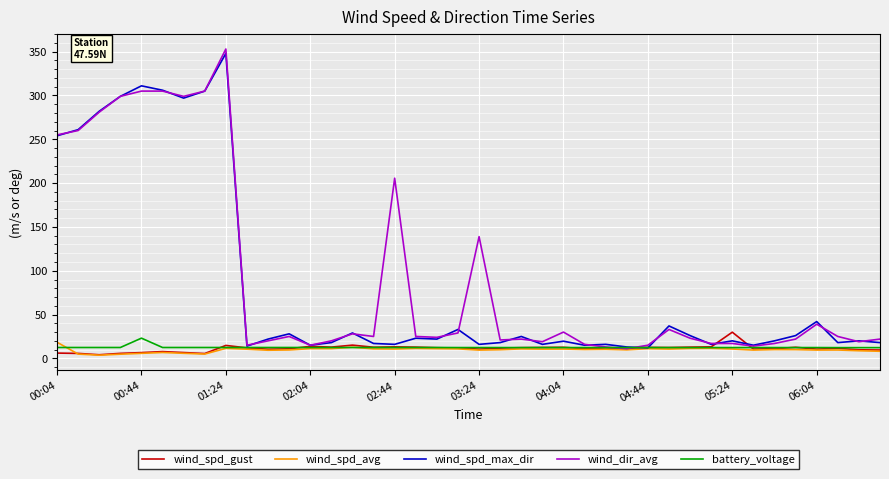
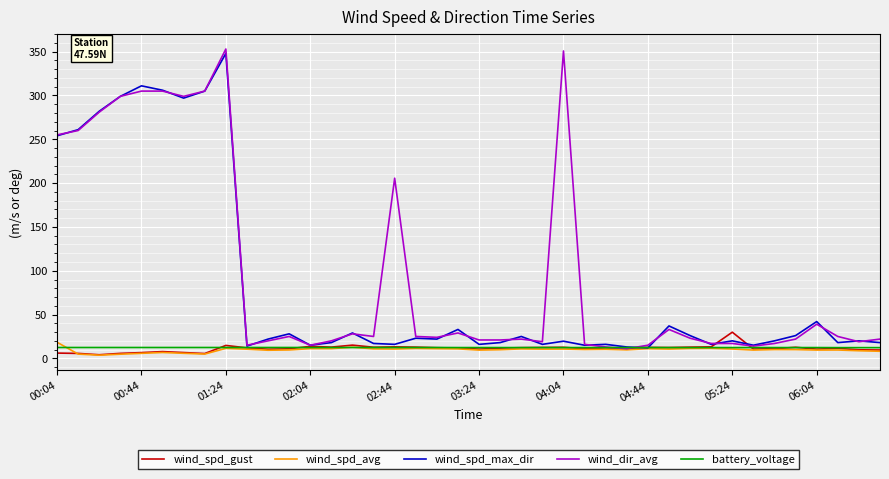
battery_voltage, 00:44: 20 -> 10
wind_dir_avg, 03:24: 140 -> 20
wind_dir_avg, 04:04: 30 -> 350
